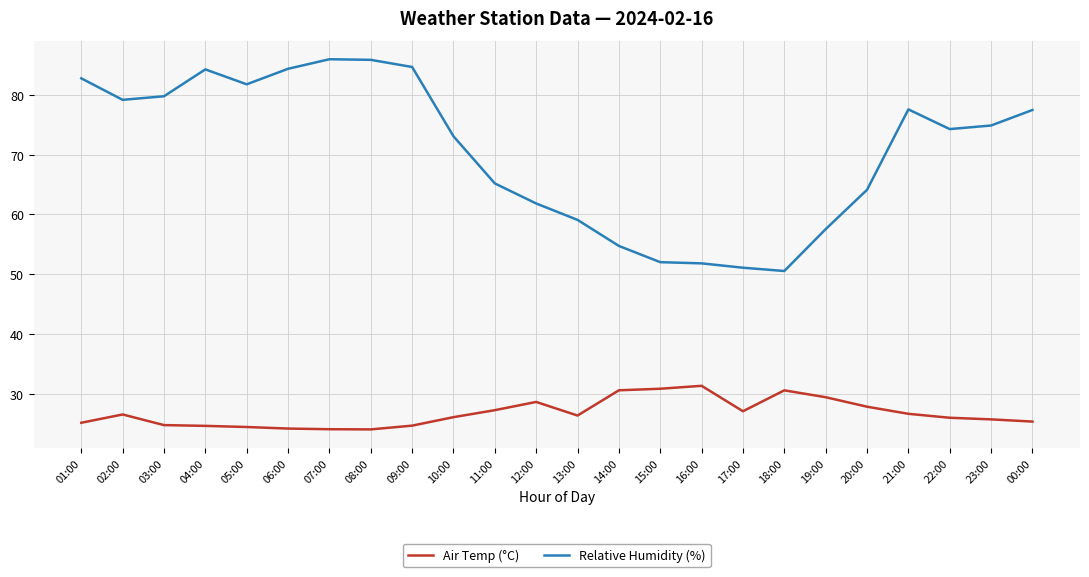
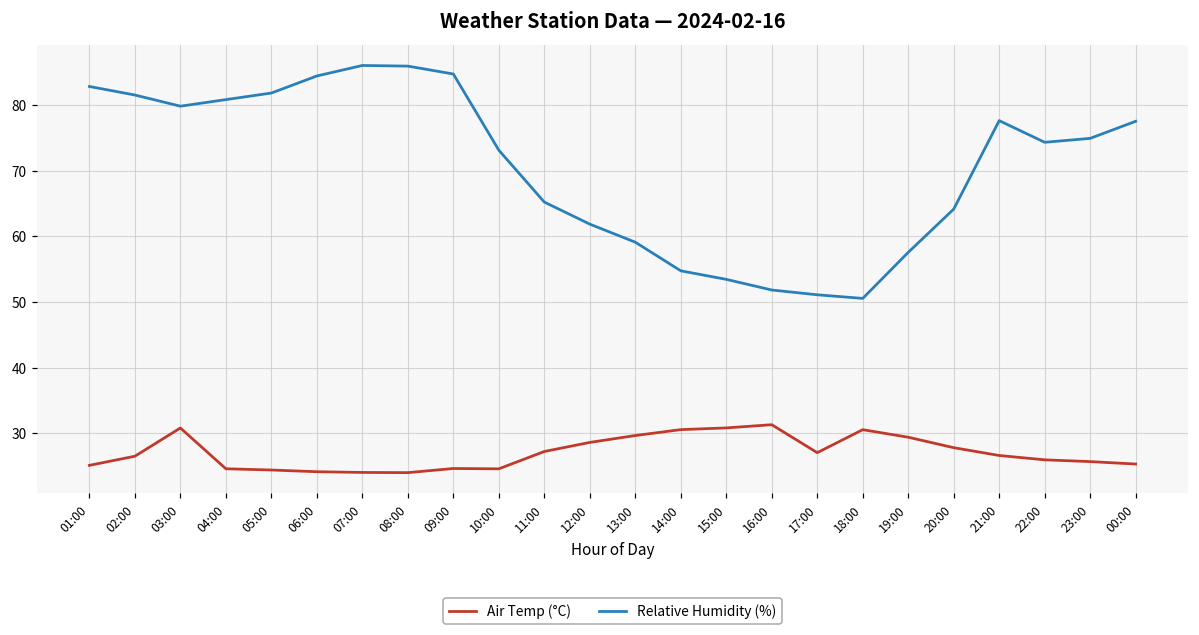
Relative Humidity (%), 02:00: 79 -> 82
Air Temp (°C), 03:00: 25 -> 31
Relative Humidity (%), 04:00: 84 -> 81
Air Temp (°C), 10:00: 26 -> 25
Air Temp (°C), 13:00: 26 -> 30
Relative Humidity (%), 15:00: 52 -> 53
